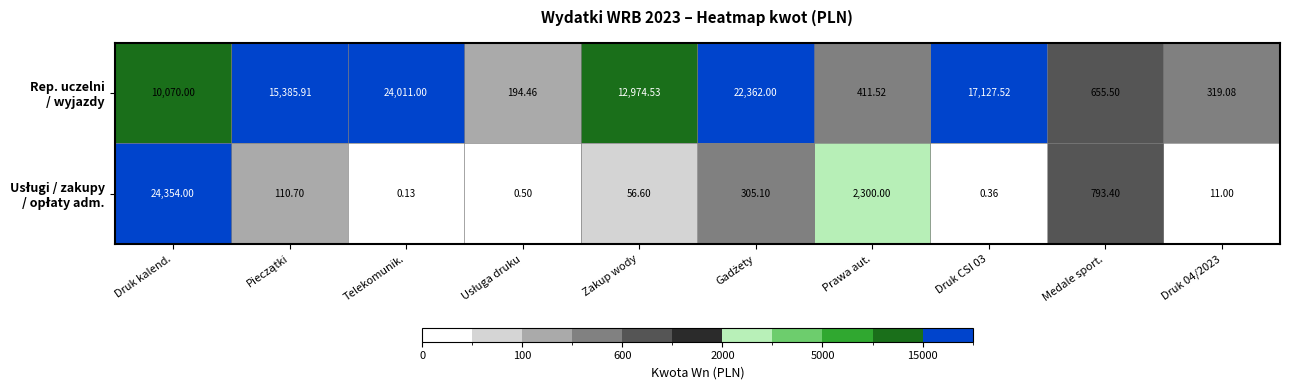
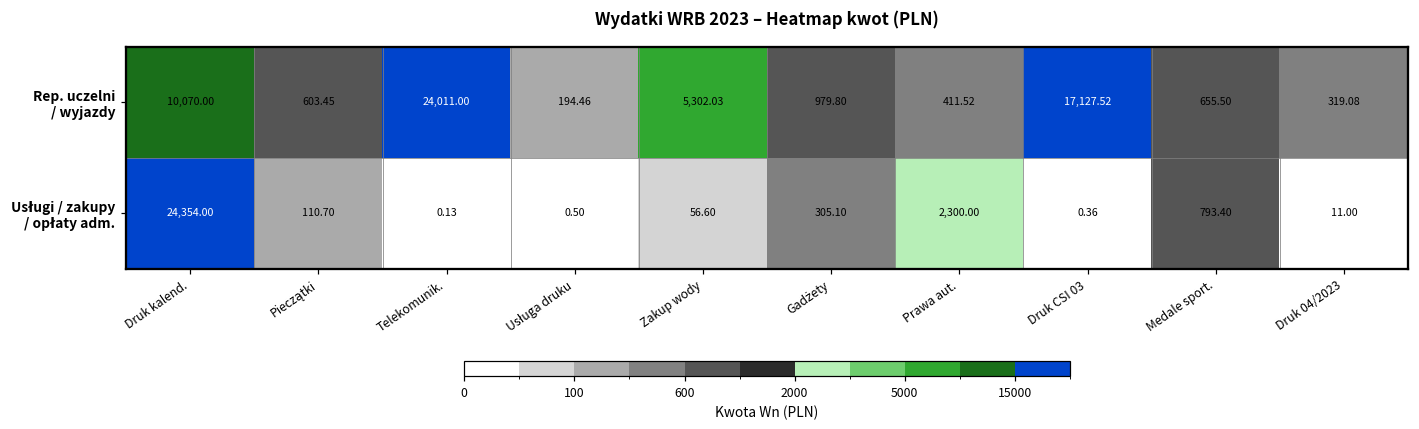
Rep. uczelni / wyjazdy, Pieczątki: 15,385.91 -> 603.45
Rep. uczelni / wyjazdy, Zakup wody: 12,974.53 -> 5,302.03
Rep. uczelni / wyjazdy, Gadżety: 22,362.00 -> 979.80
